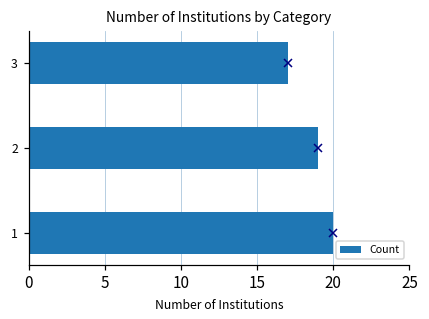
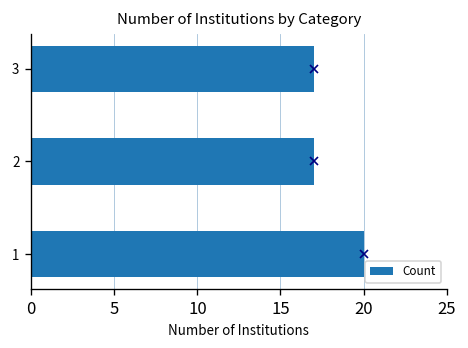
Count, 2: 19 -> 17
